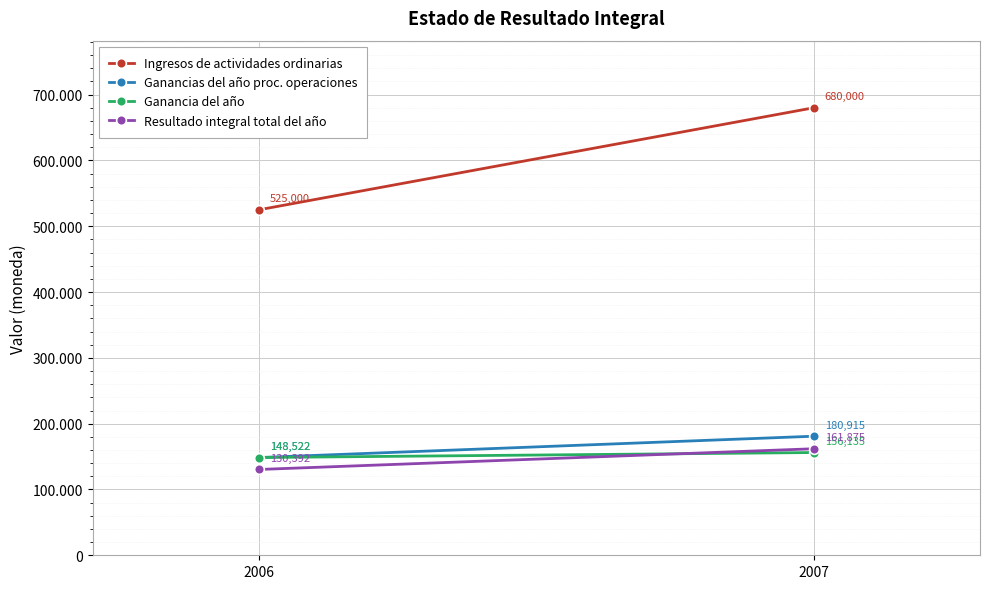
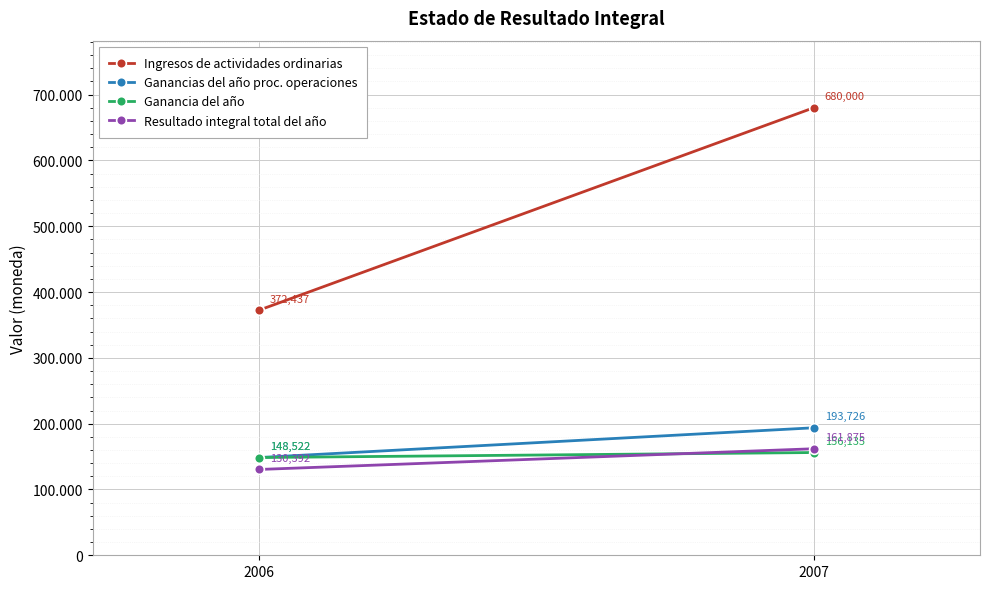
Ingresos de actividades ordinarias, 2006: 525,000 -> 372,437
Ganancias del año proc. operaciones, 2007: 180,915 -> 193,726
